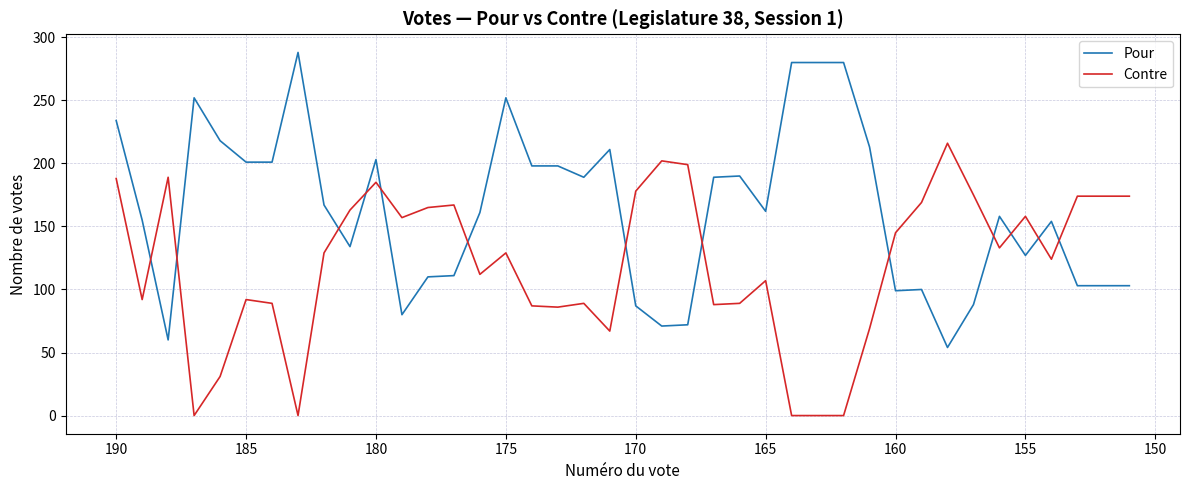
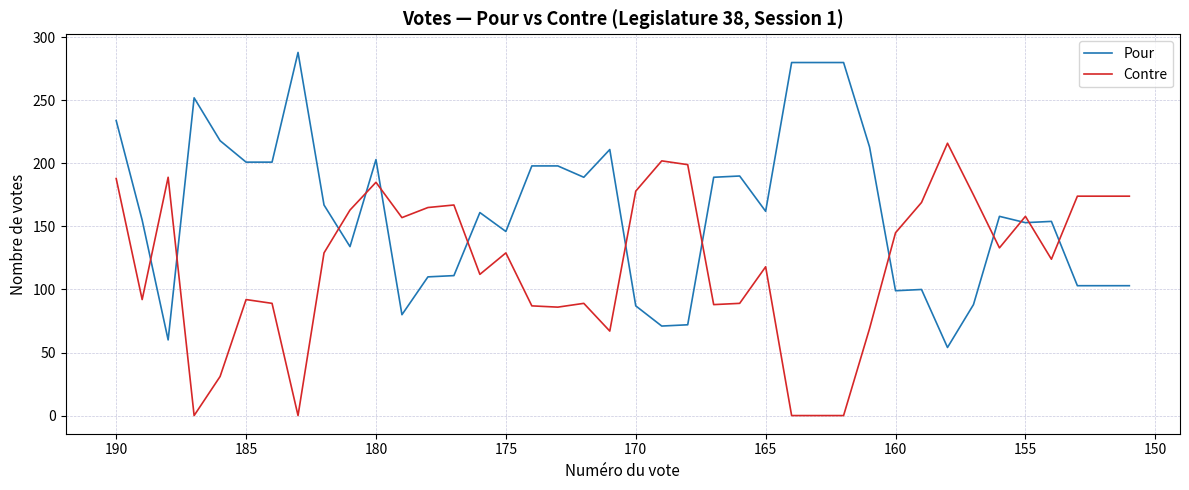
Pour, 175: 252 -> 146
Contre, 165: 107 -> 118
Pour, 155: 127 -> 153
